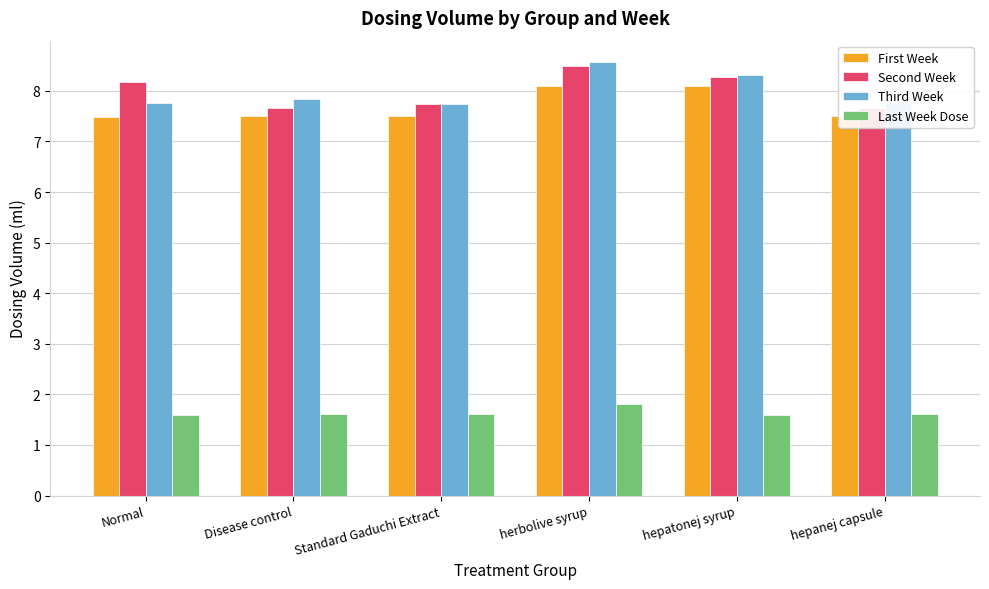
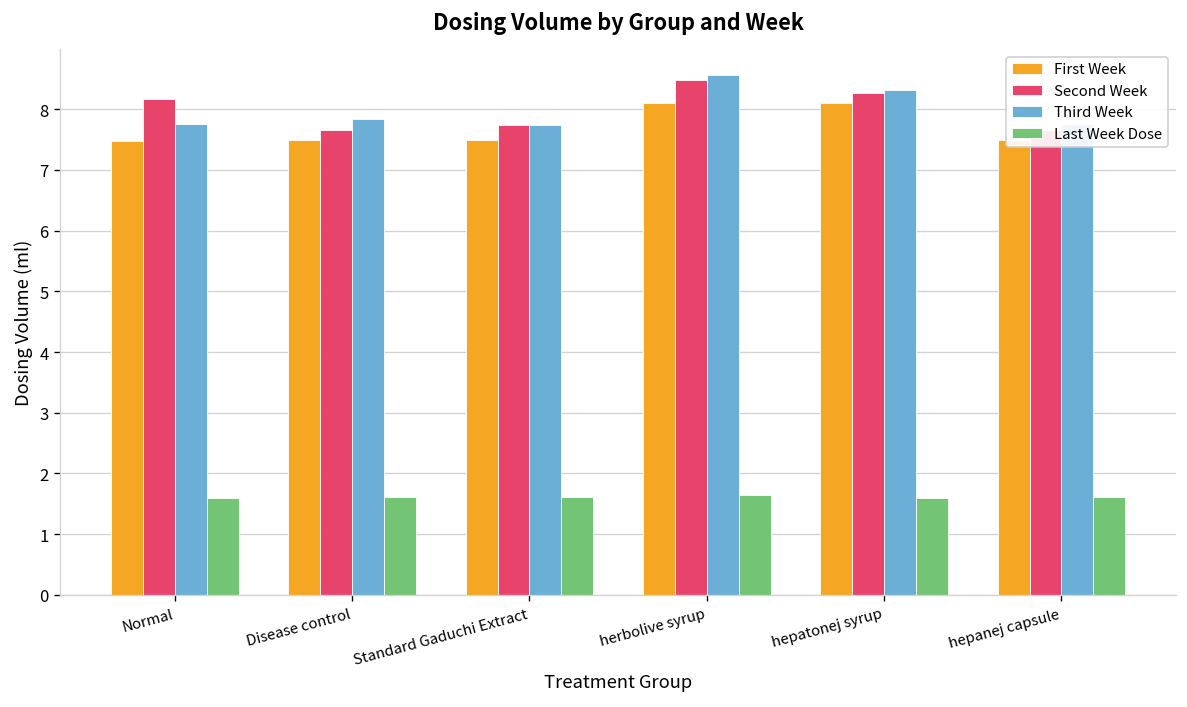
Last Week Dose, herbolive syrup: 1.8 -> 1.6
